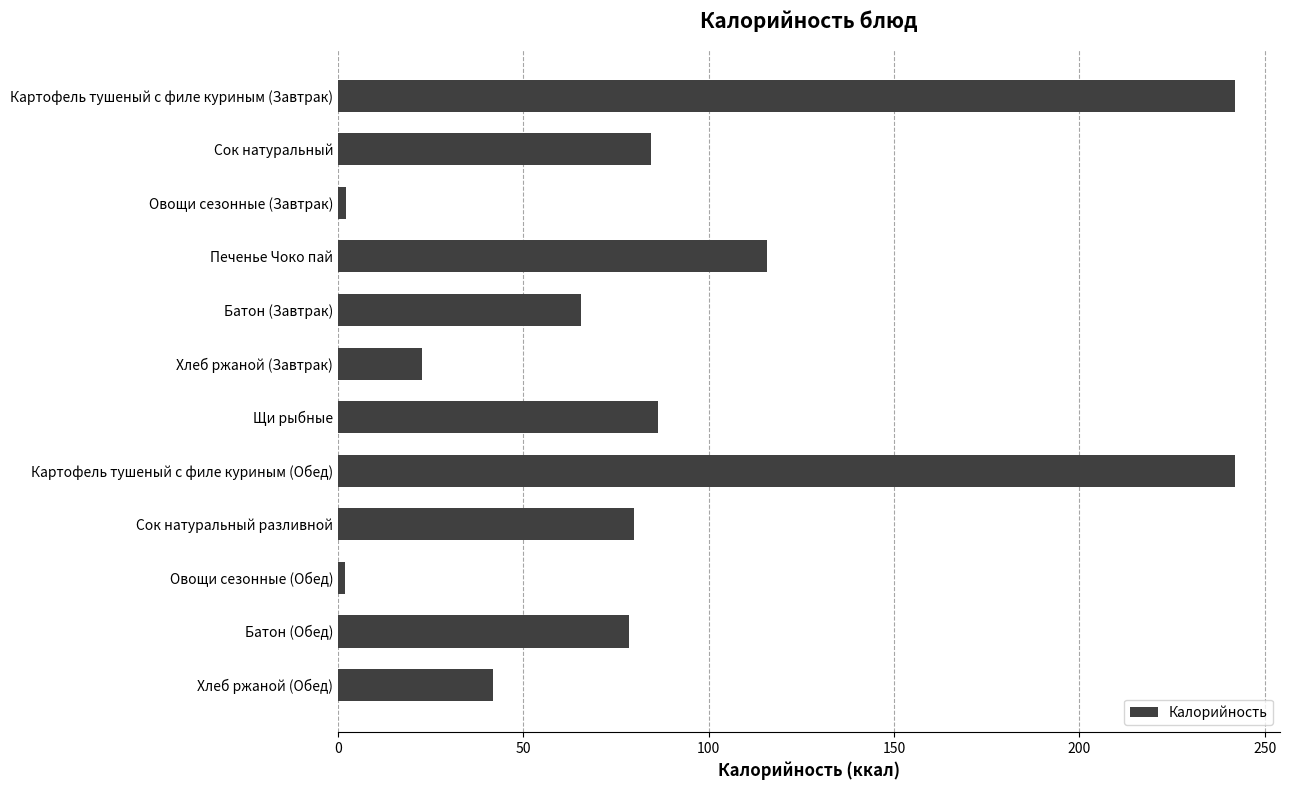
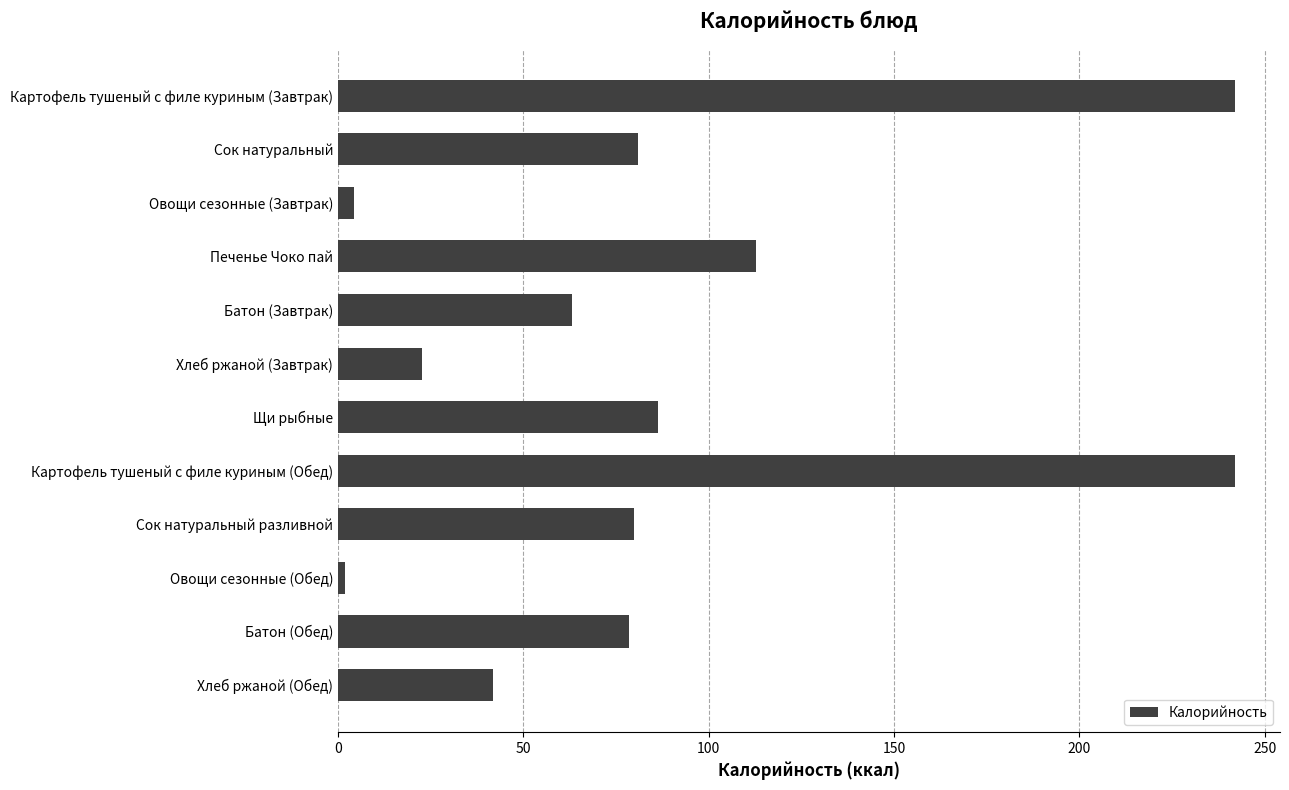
Сок натуральный: 84 -> 81
Овощи сезонные (Завтрак): 2 -> 4
Печенье Чоко пай: 116 -> 113
Батон (Завтрак): 66 -> 63
